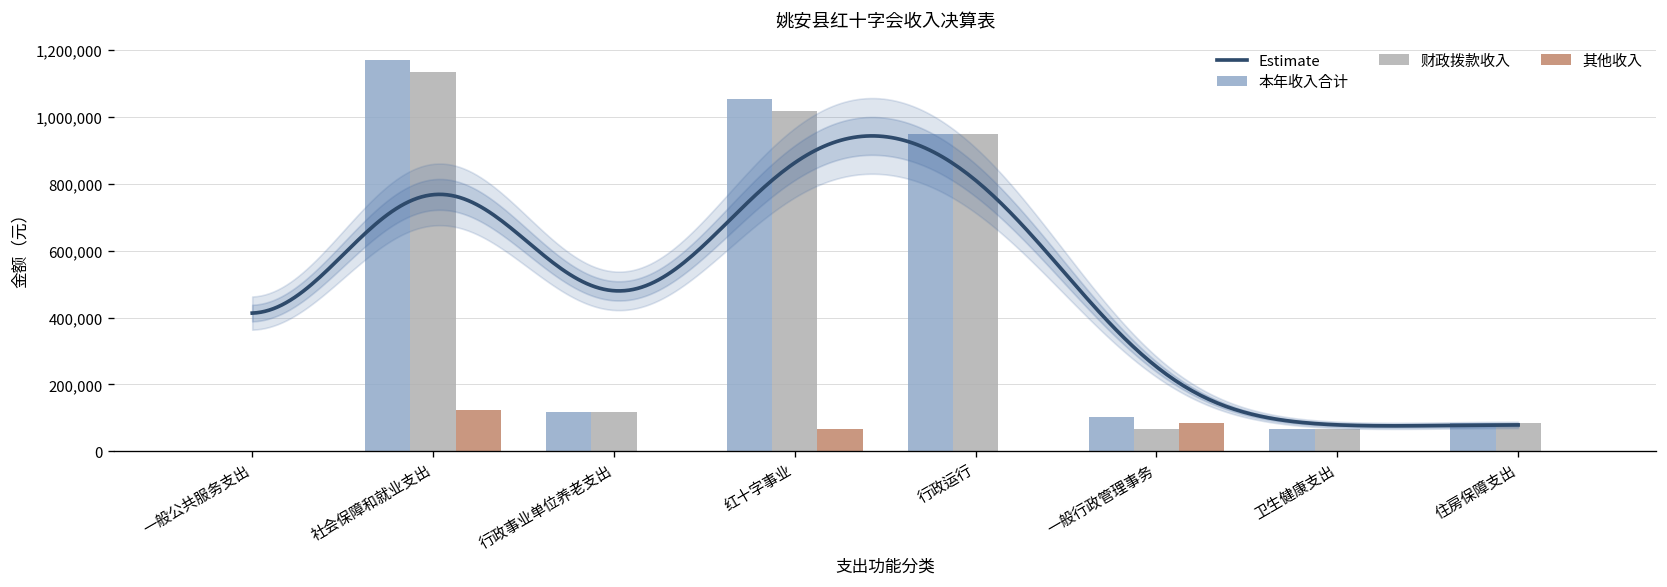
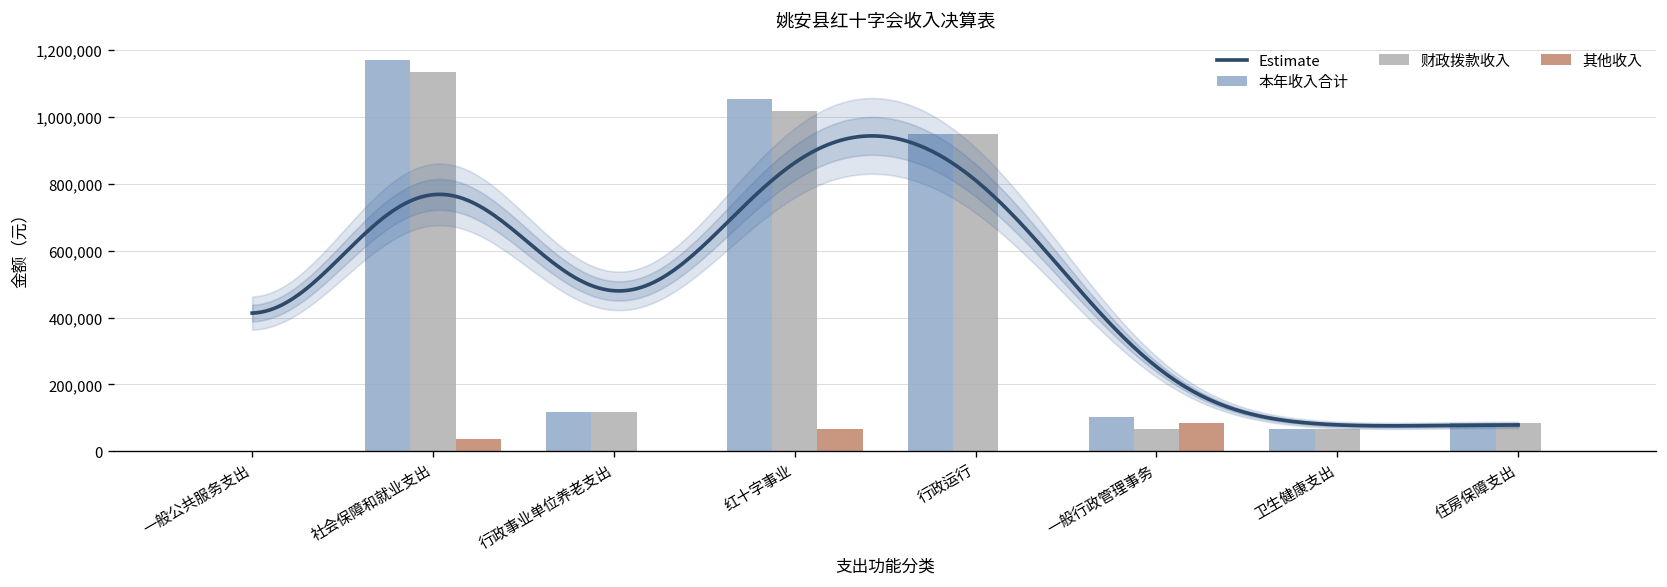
其他收入, 社会保障和就业支出: 120,000 -> 40,000
